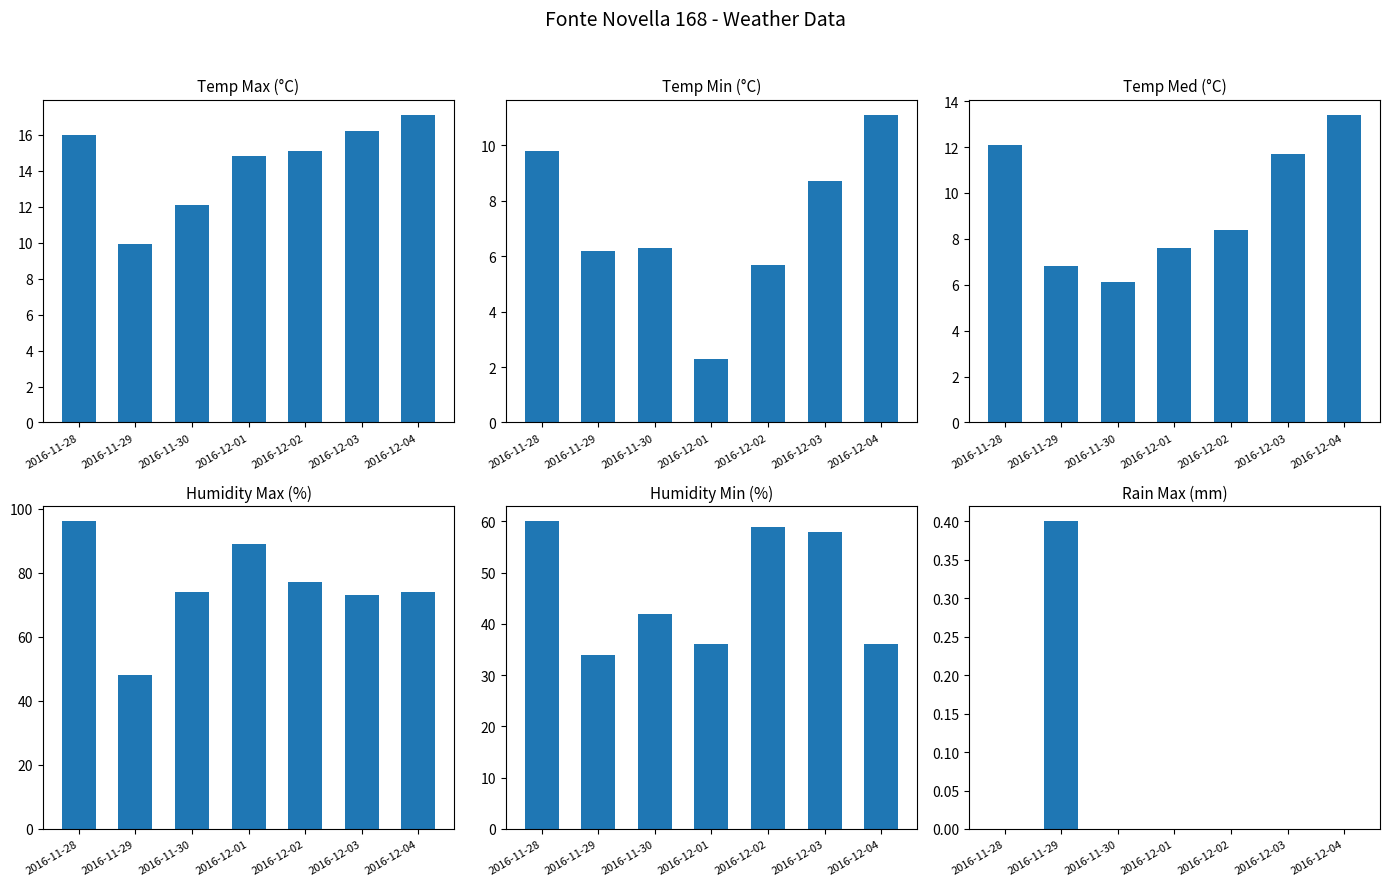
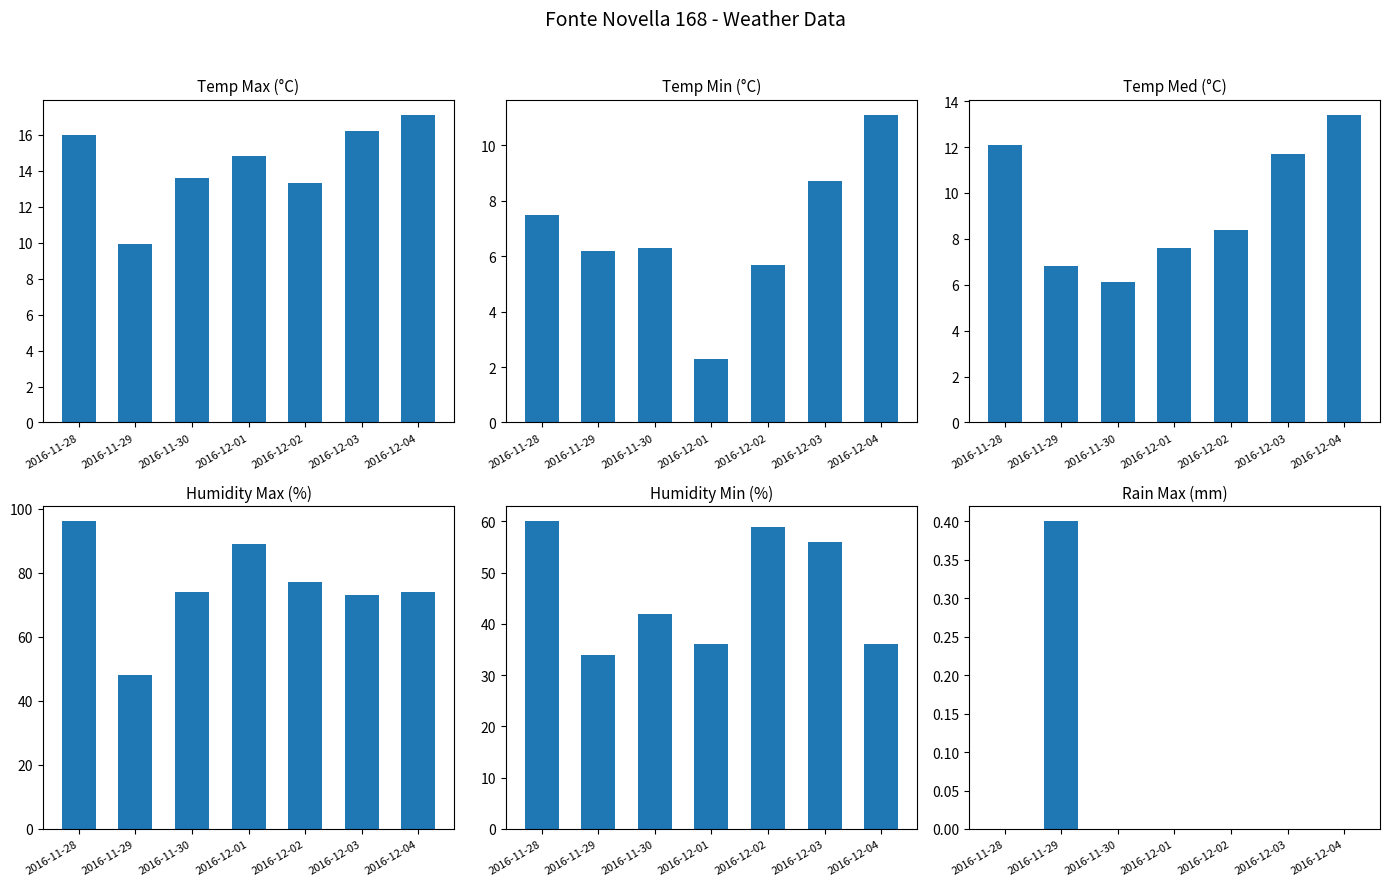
Temp Max (°C), 2016-11-30: 12.1 -> 13.6
Temp Max (°C), 2016-12-02: 15.1 -> 13.3
Temp Min (°C), 2016-11-28: 9.8 -> 7.5
Humidity Min (%), 2016-12-03: 58 -> 56
